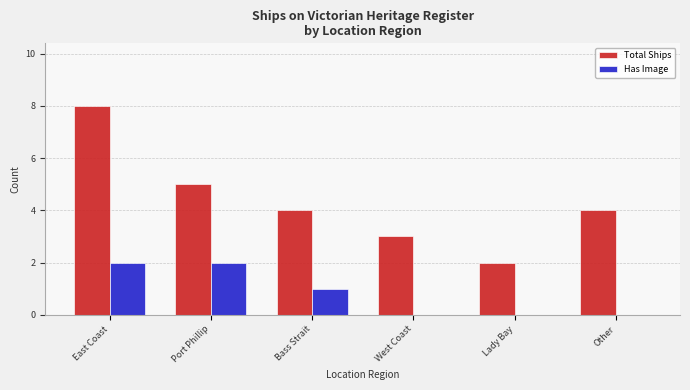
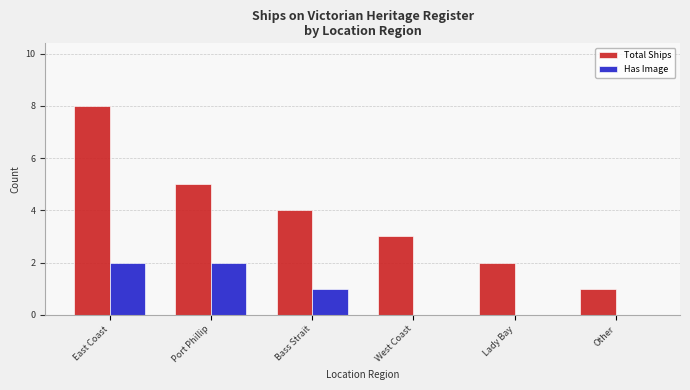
Total Ships, Other: 4 -> 1
